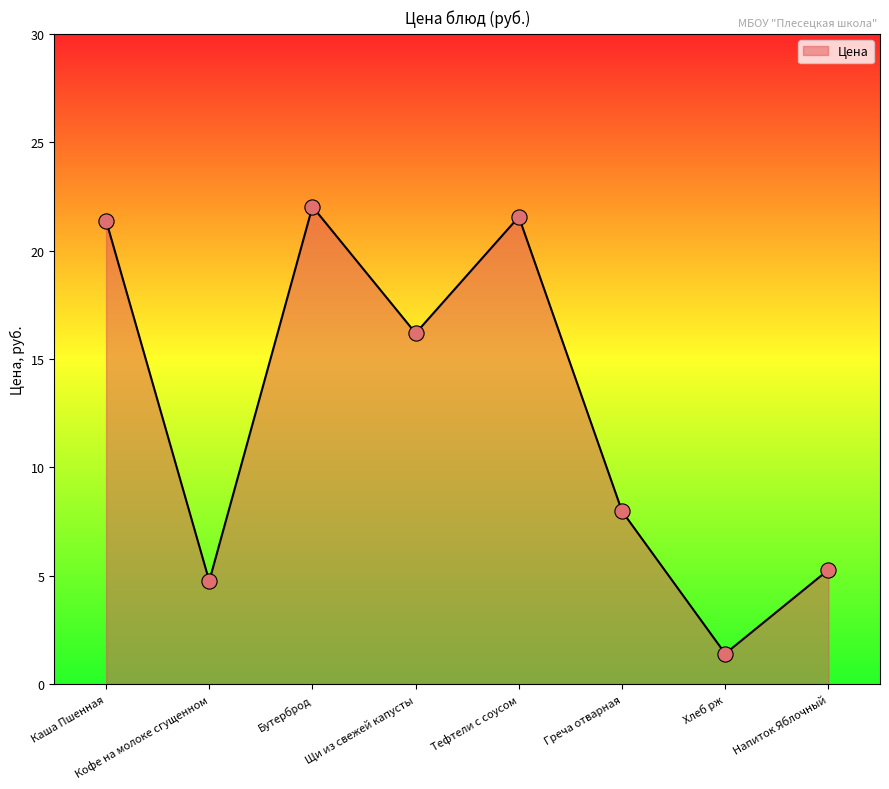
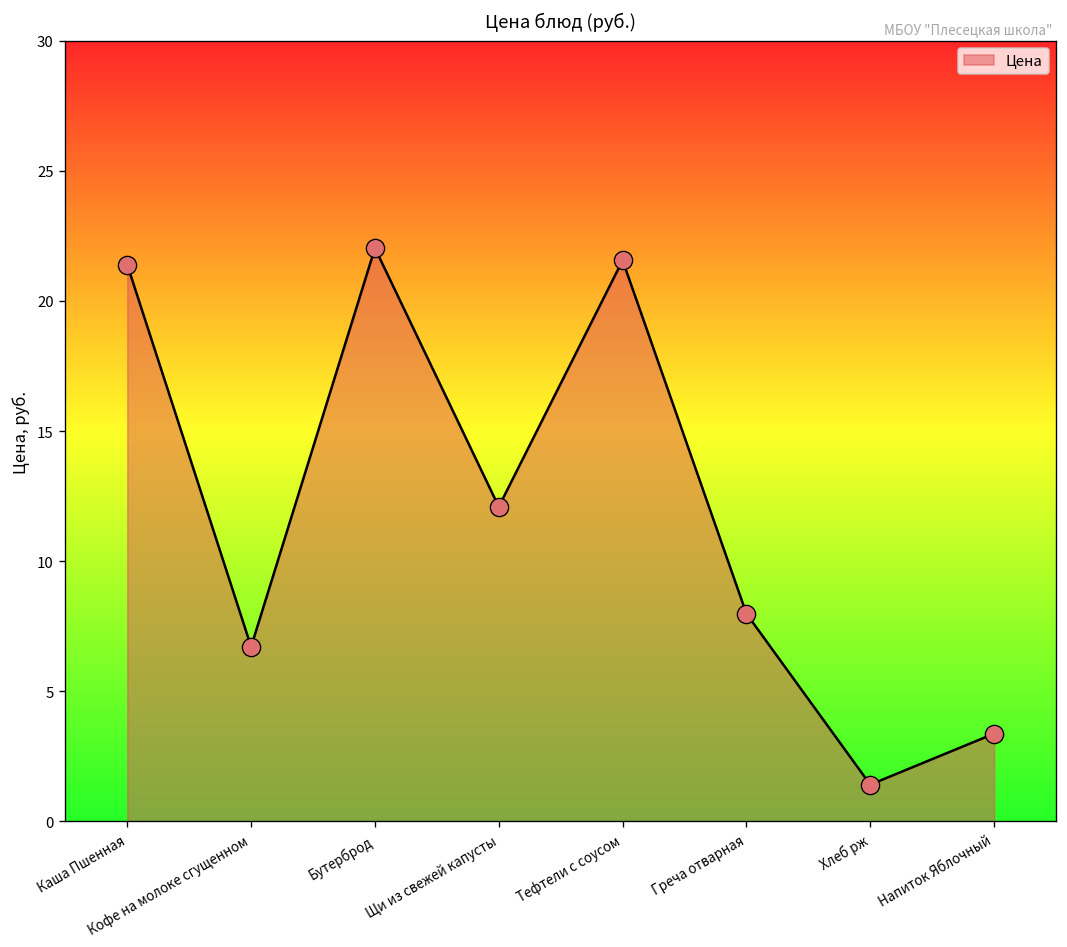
Кофе на молоке сгущенном: 4.8 -> 6.7
Щи из свежей капусты: 16.2 -> 12.1
Напиток Яблочный: 5.3 -> 3.4
